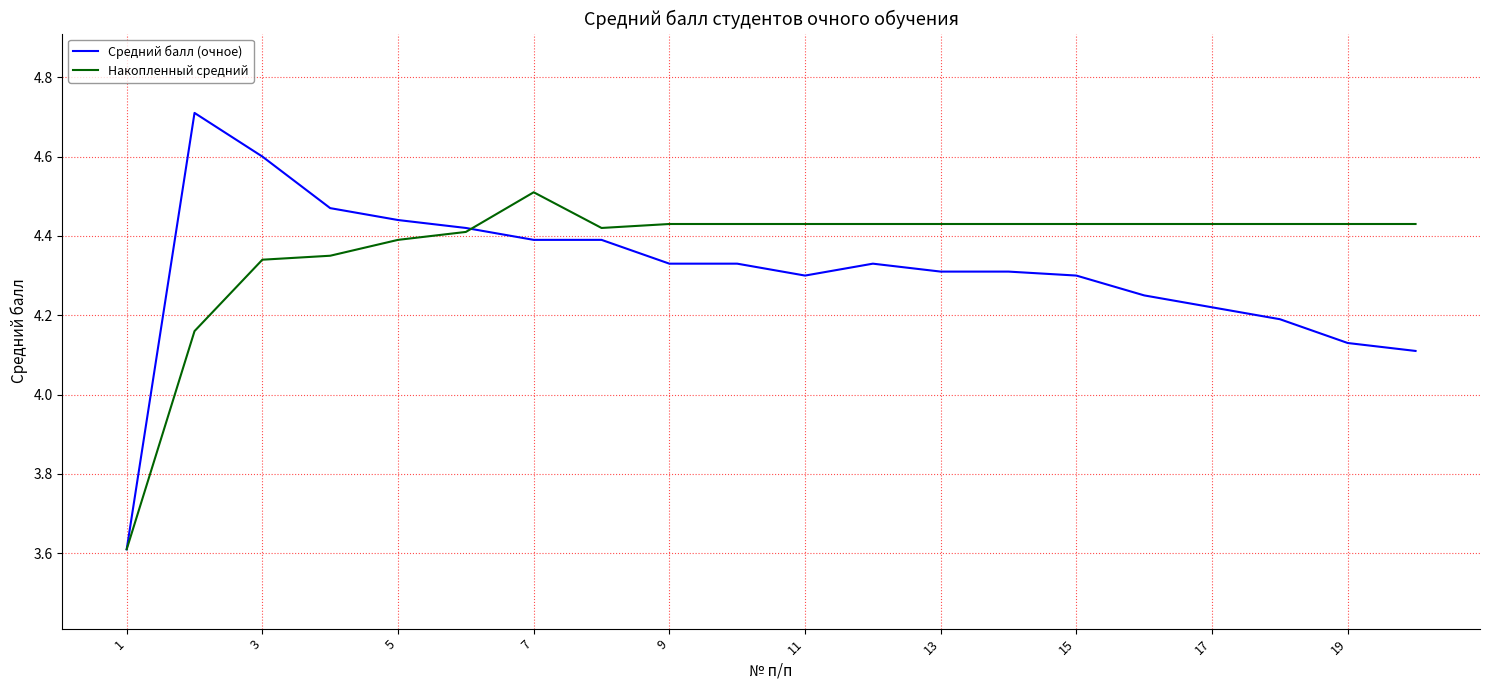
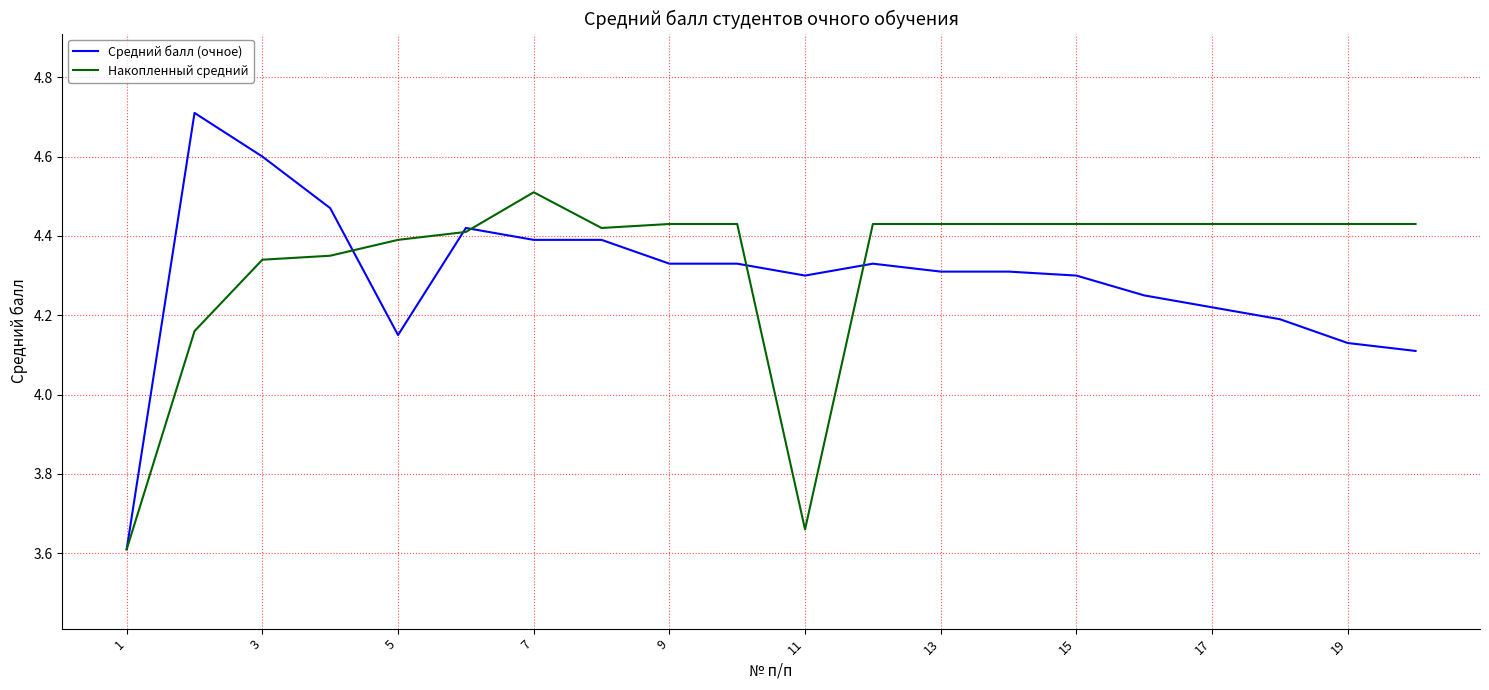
Средний балл (очное), 5: 4.44 -> 4.15
Накопленный средний, 11: 4.43 -> 3.66
